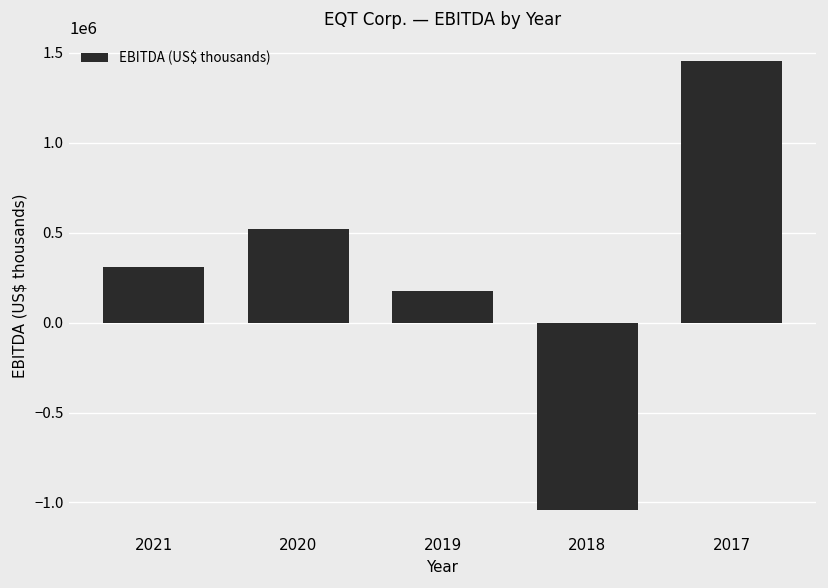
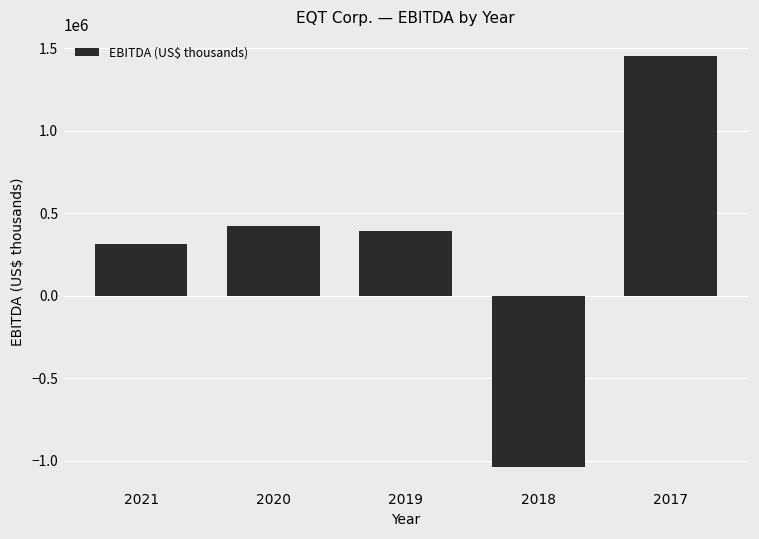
2020: 520000 -> 420000
2019: 180000 -> 390000
